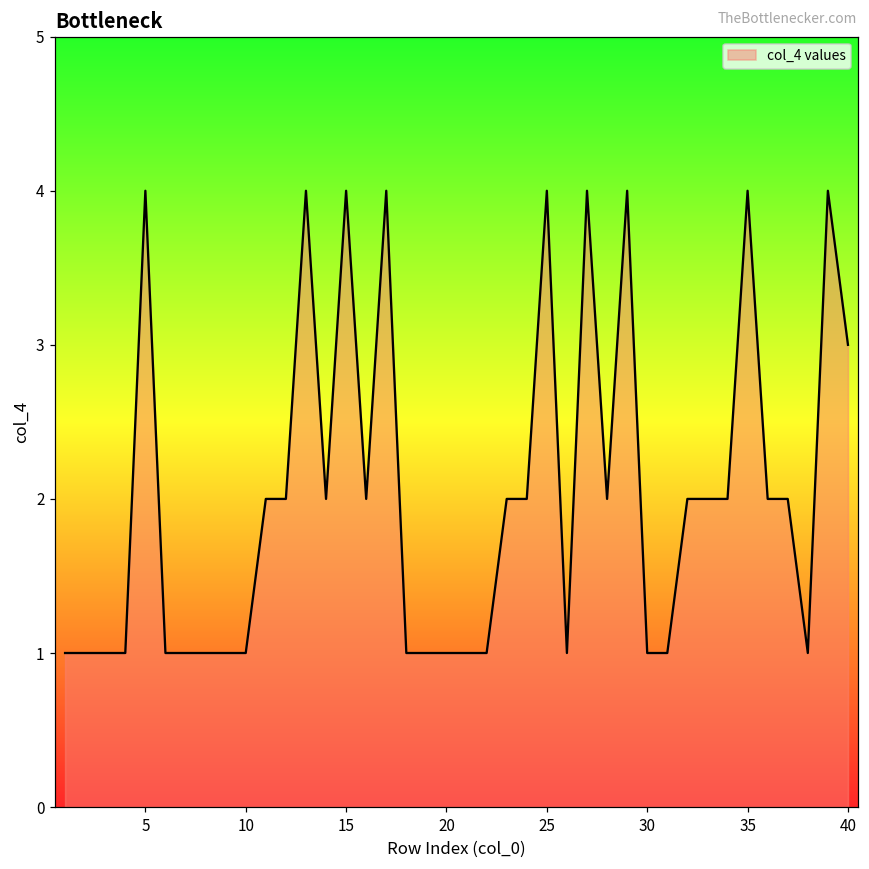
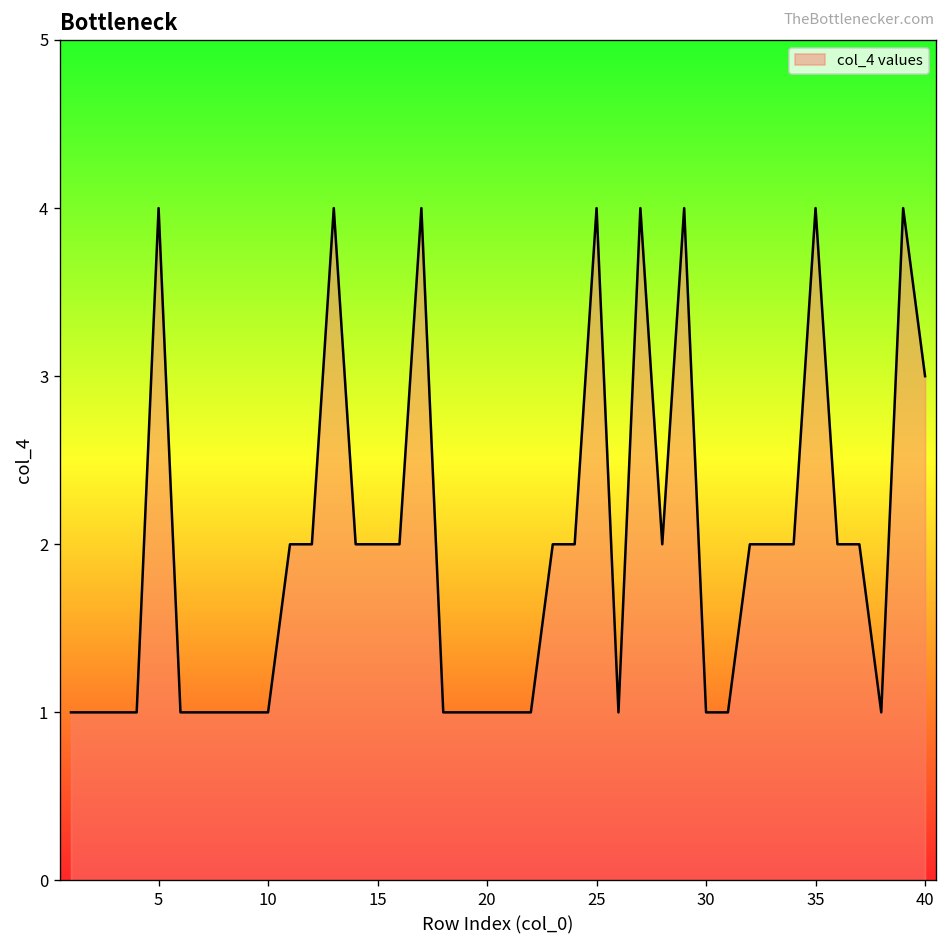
15: 4 -> 2
